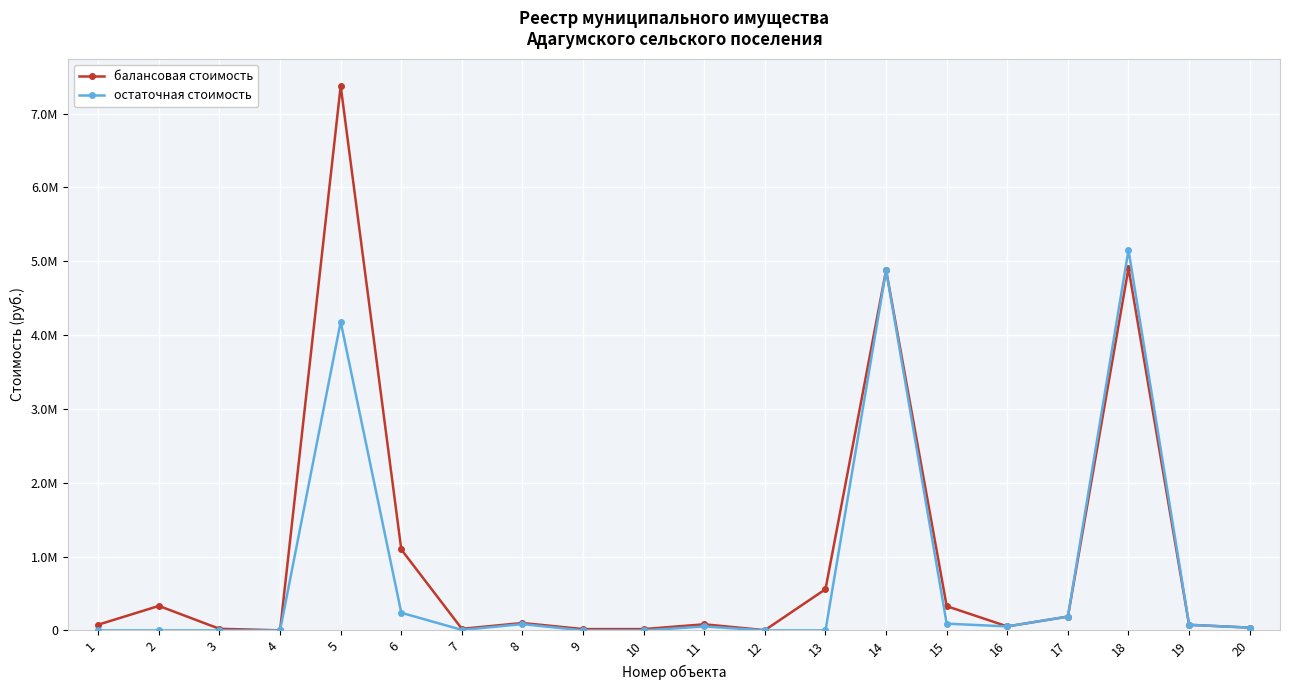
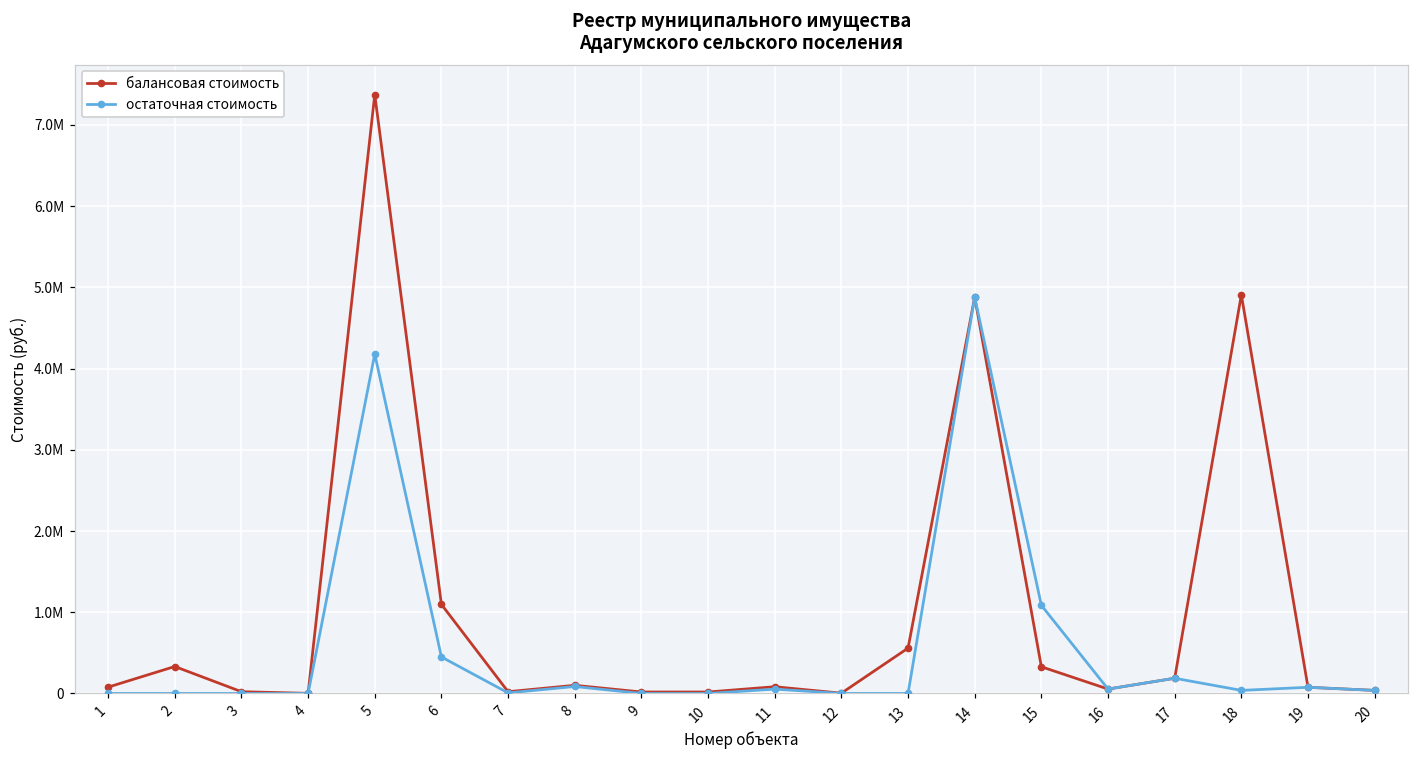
остаточная стоимость, 6: 200000 -> 400000
остаточная стоимость, 15: 100000 -> 1100000
остаточная стоимость, 18: 5200000 -> 0
